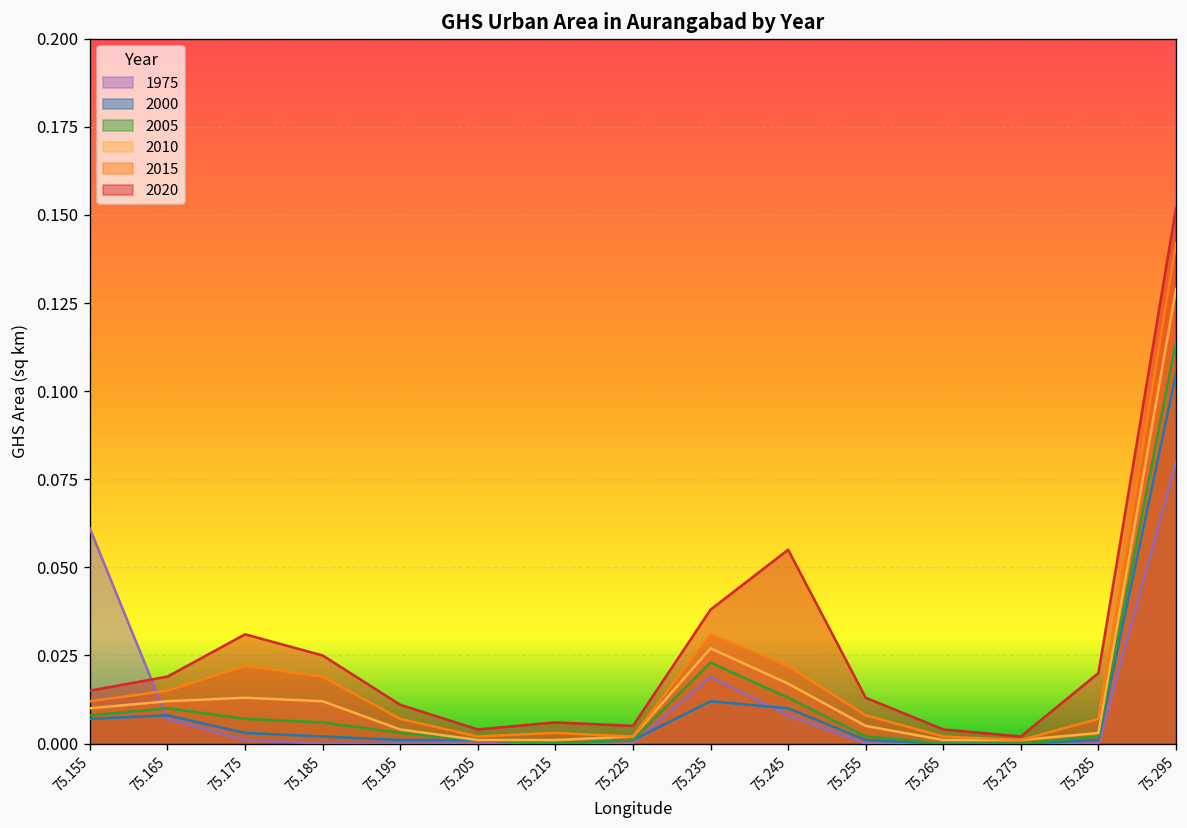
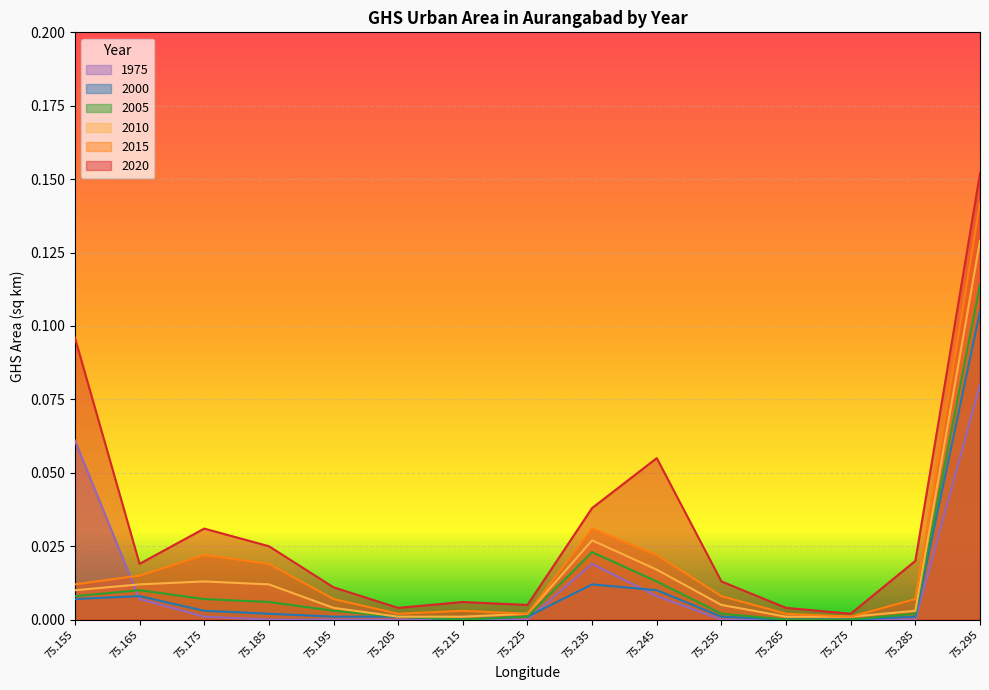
2020, 75.155: 0.015 -> 0.096
